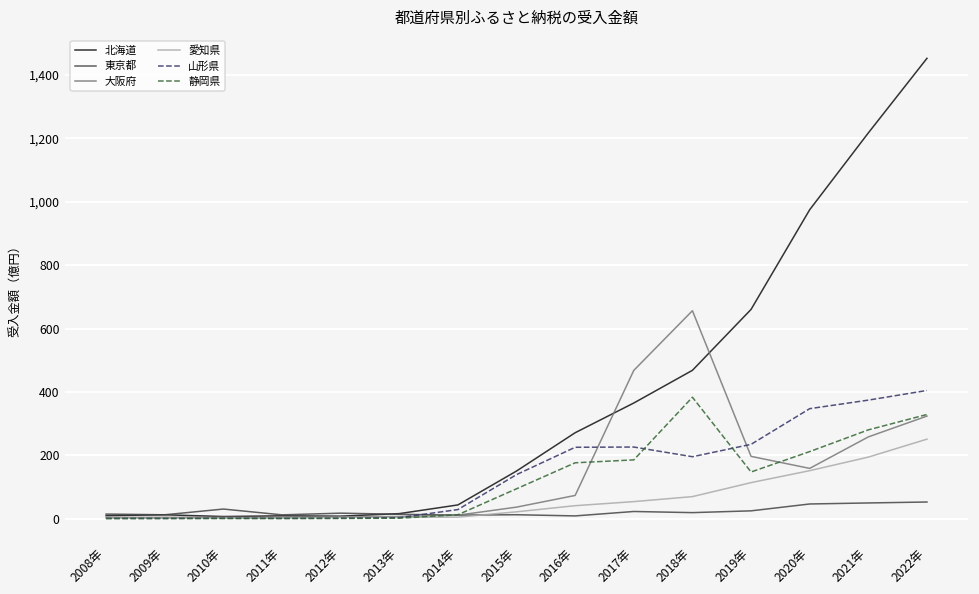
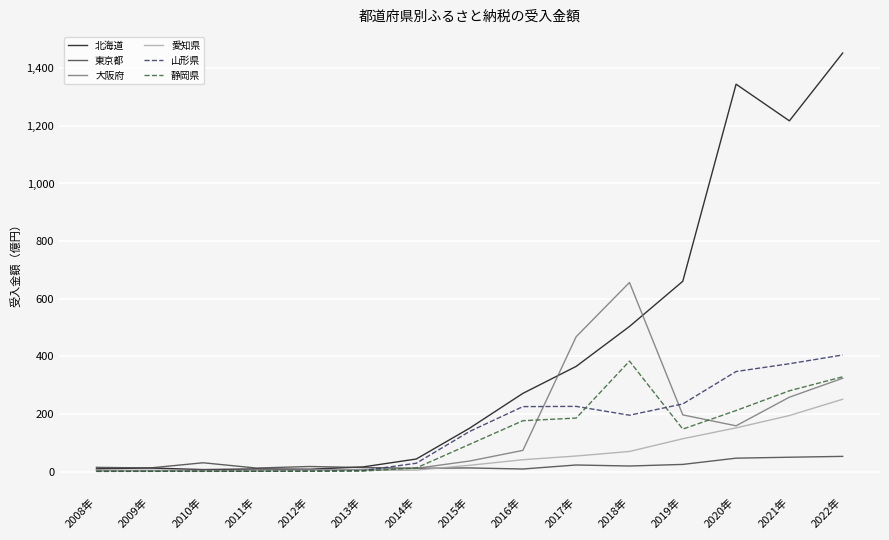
北海道, 2018年: 470 -> 500
北海道, 2020年: 980 -> 1,340
